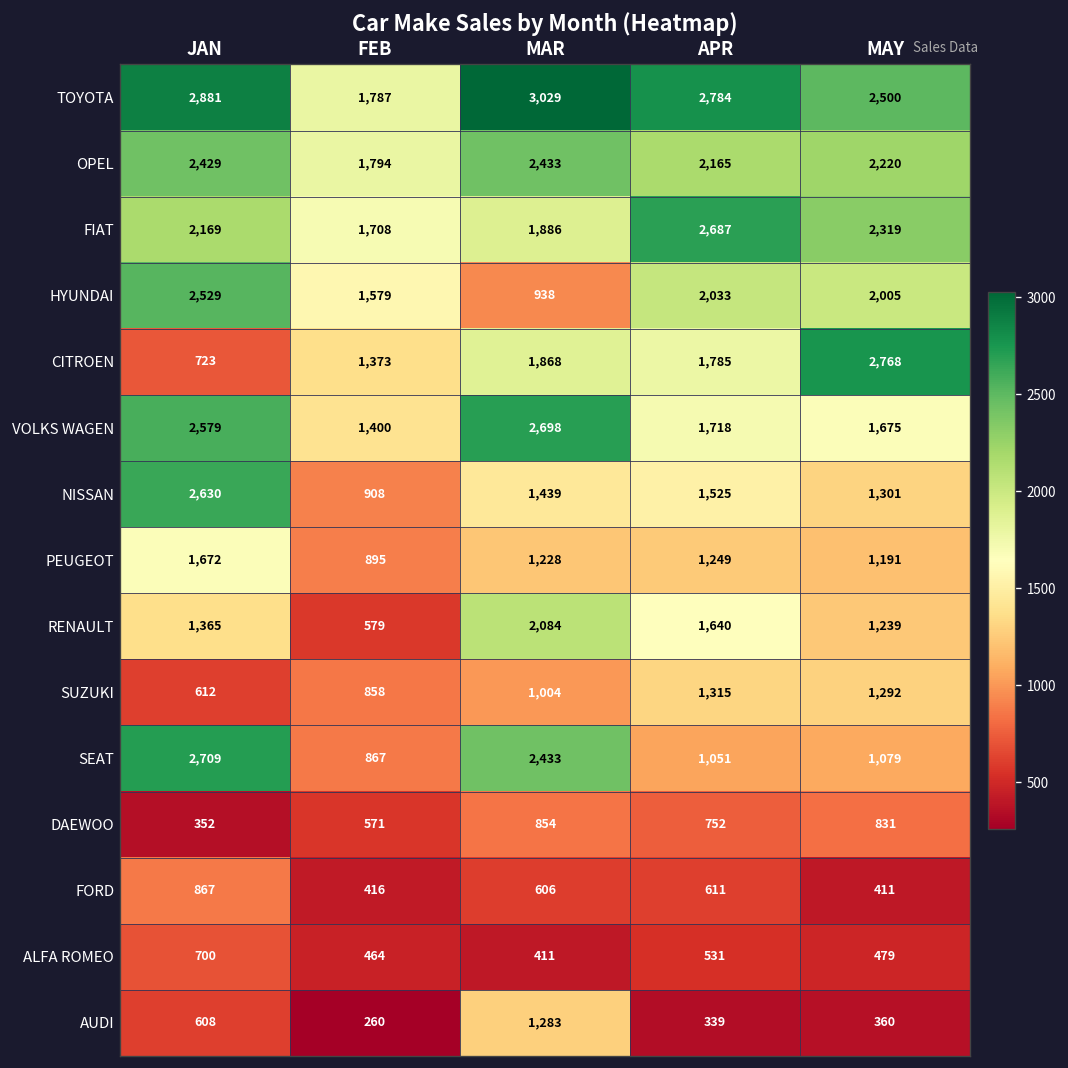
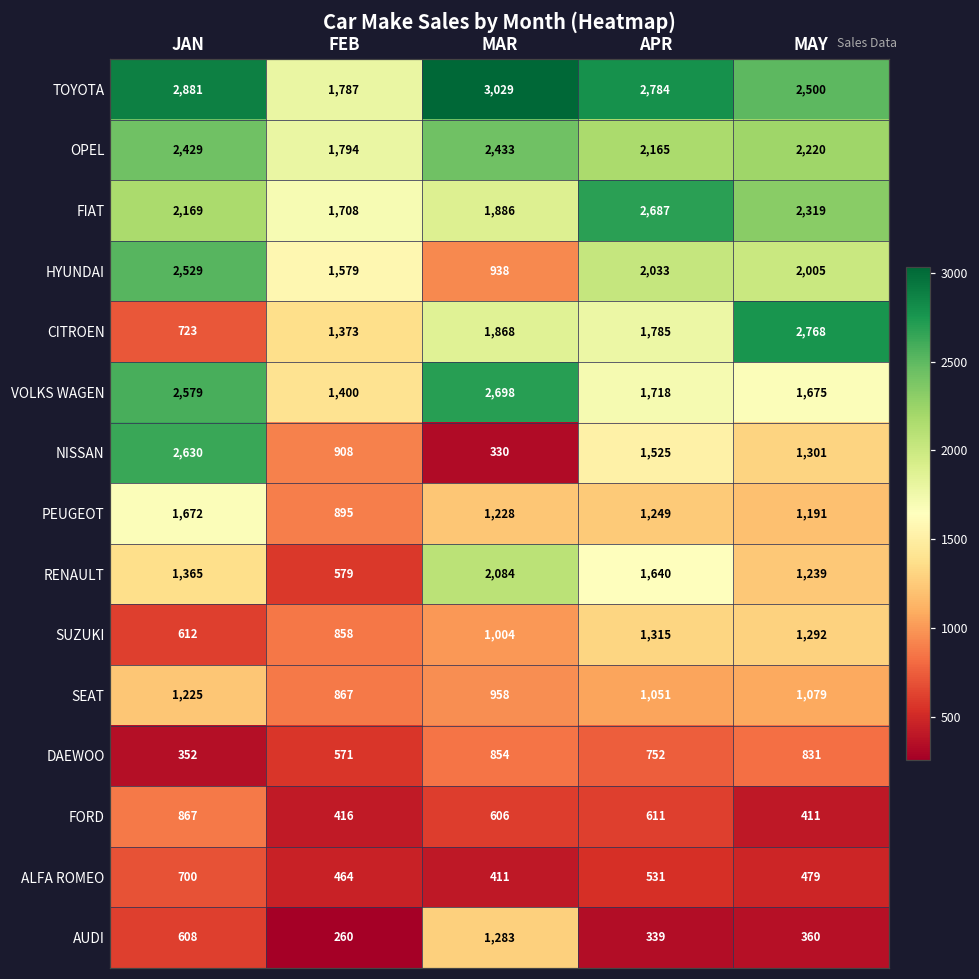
NISSAN, MAR: 1,439 -> 330
SEAT, JAN: 2,709 -> 1,225
SEAT, MAR: 2,433 -> 958
